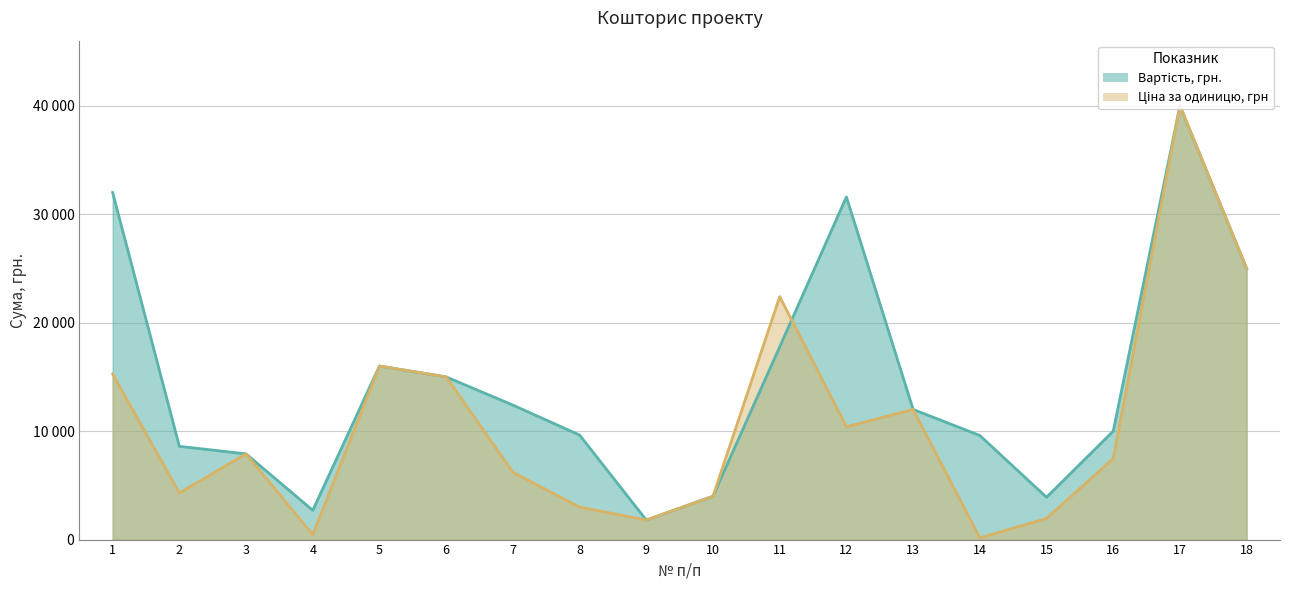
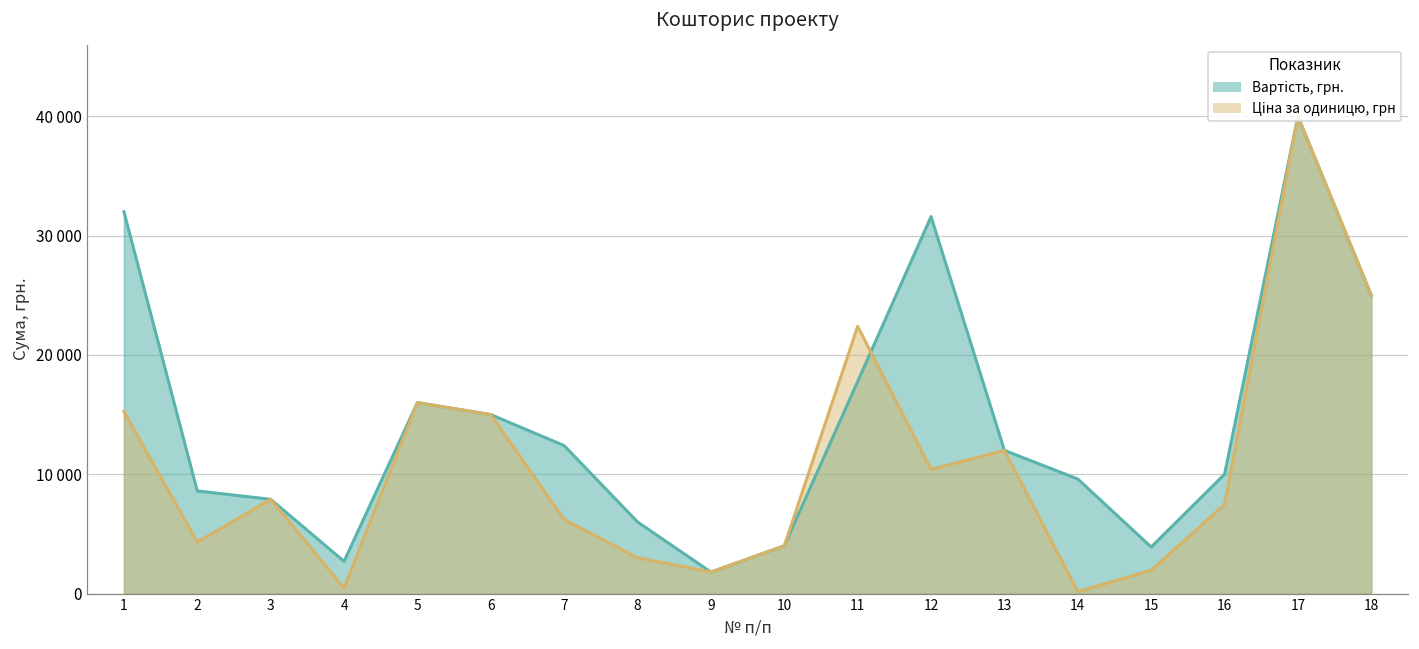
Вартість, грн., 8: 9600 -> 6000
